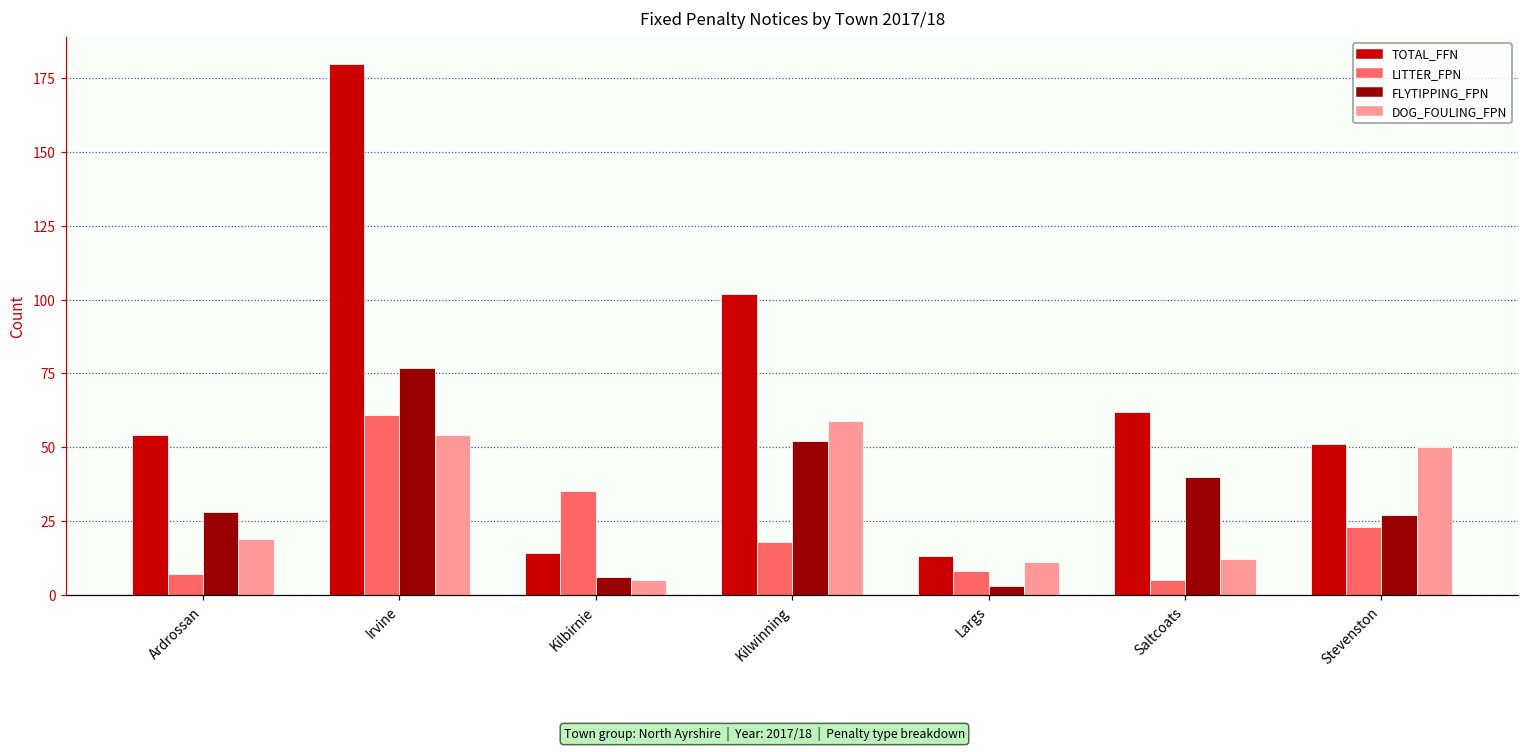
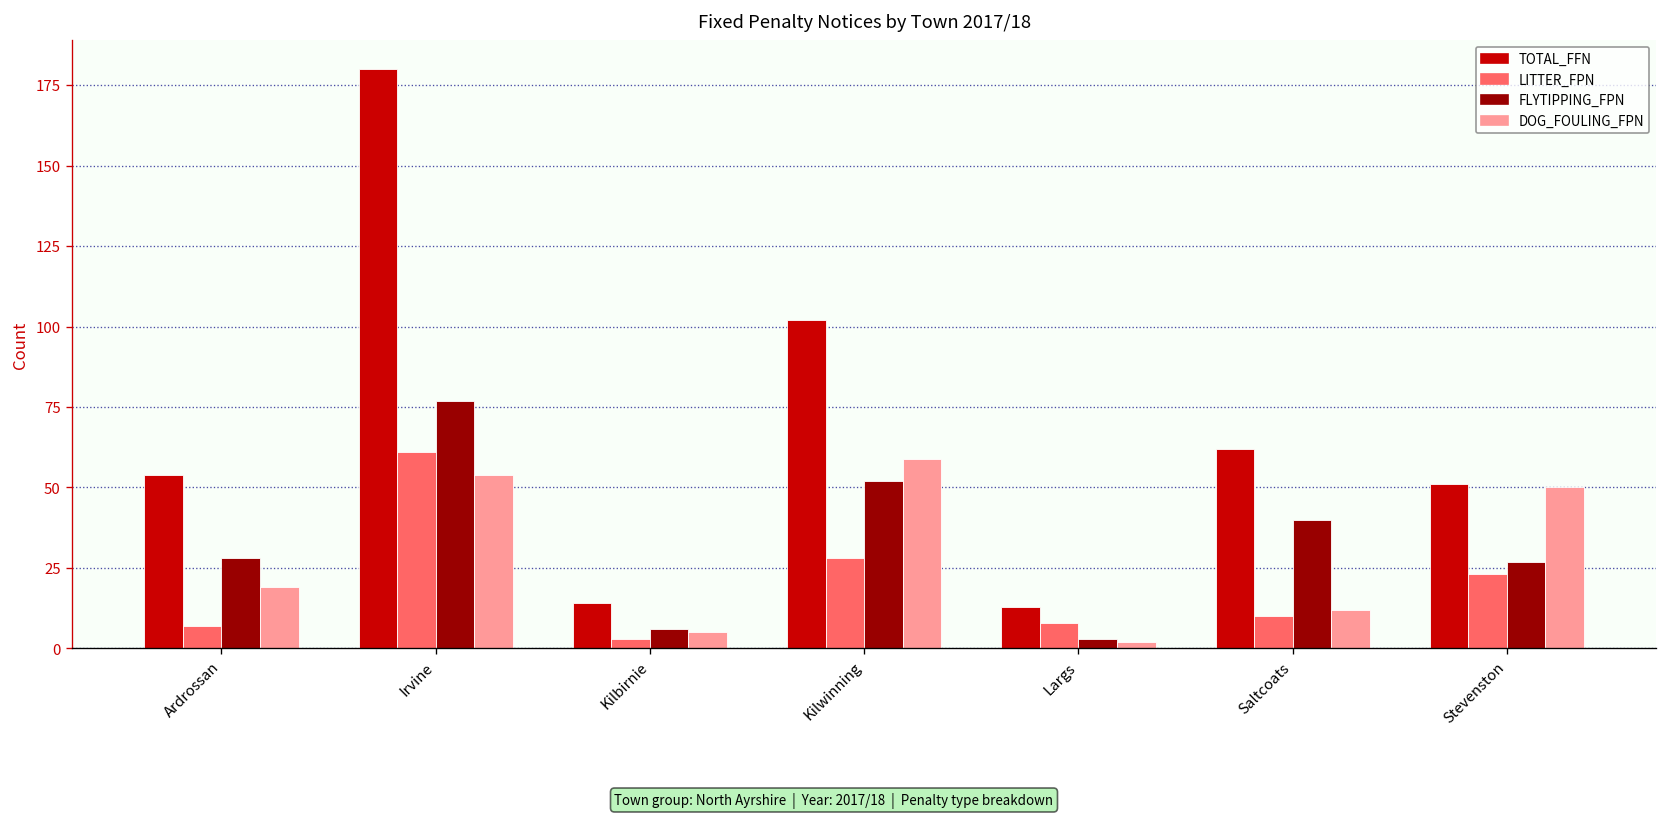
LITTER_FPN, Kilbirnie: 35 -> 3
LITTER_FPN, Kilwinning: 18 -> 28
DOG_FOULING_FPN, Largs: 11 -> 2
LITTER_FPN, Saltcoats: 5 -> 10
